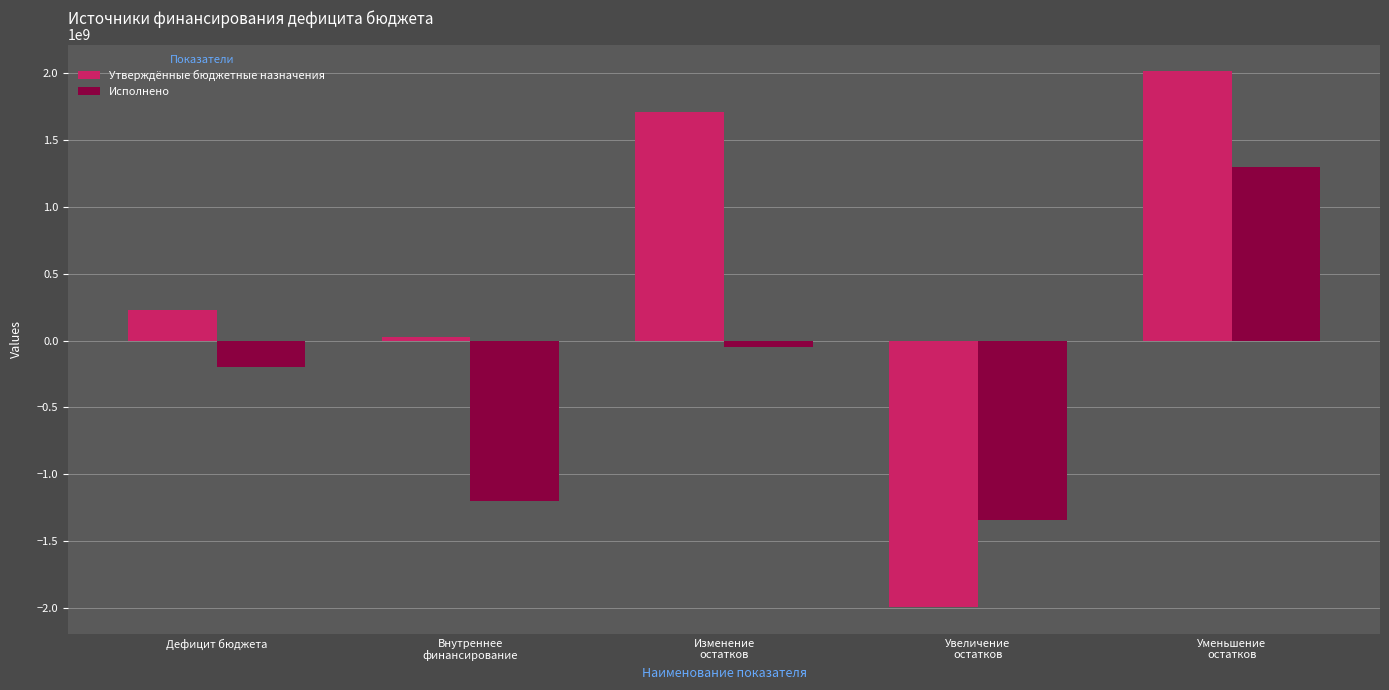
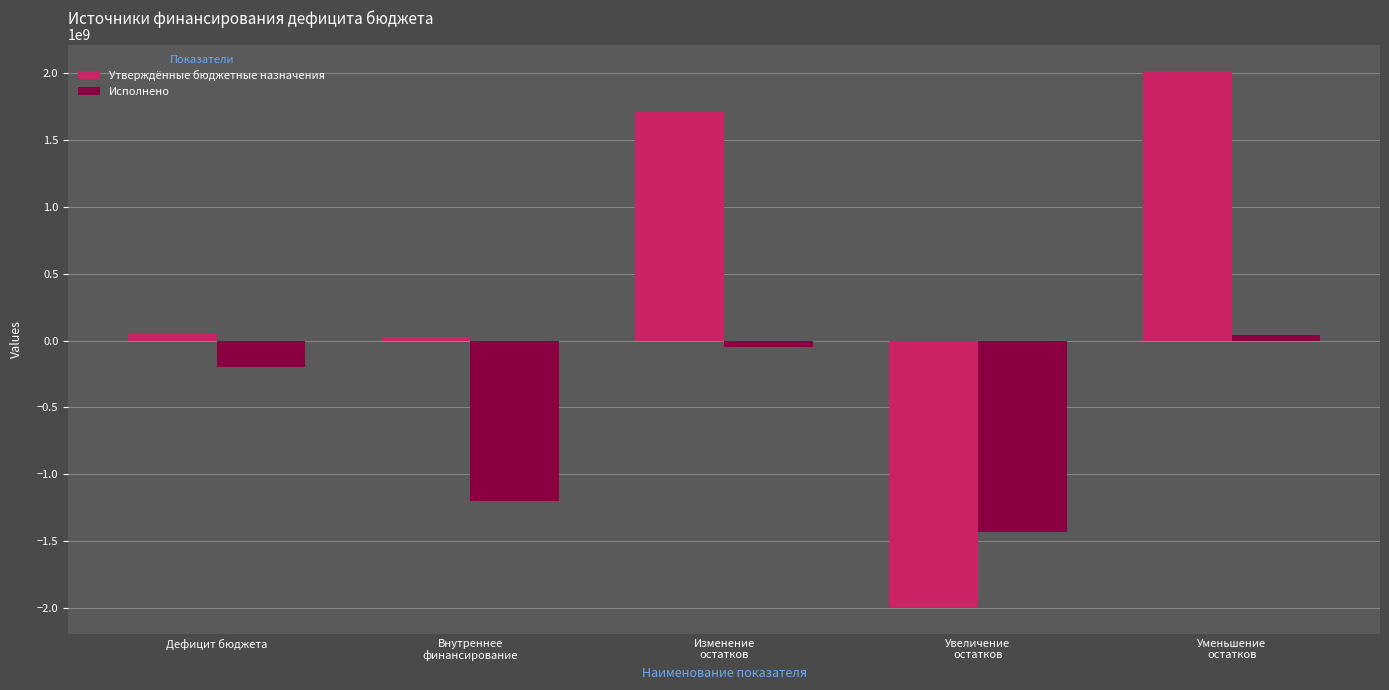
Утверждённые бюджетные назначения, Дефицит бюджета: 230000000 -> 50000000
Исполнено, Увеличение остатков: -1340000000 -> -1430000000
Исполнено, Уменьшение остатков: 1300000000 -> 40000000
